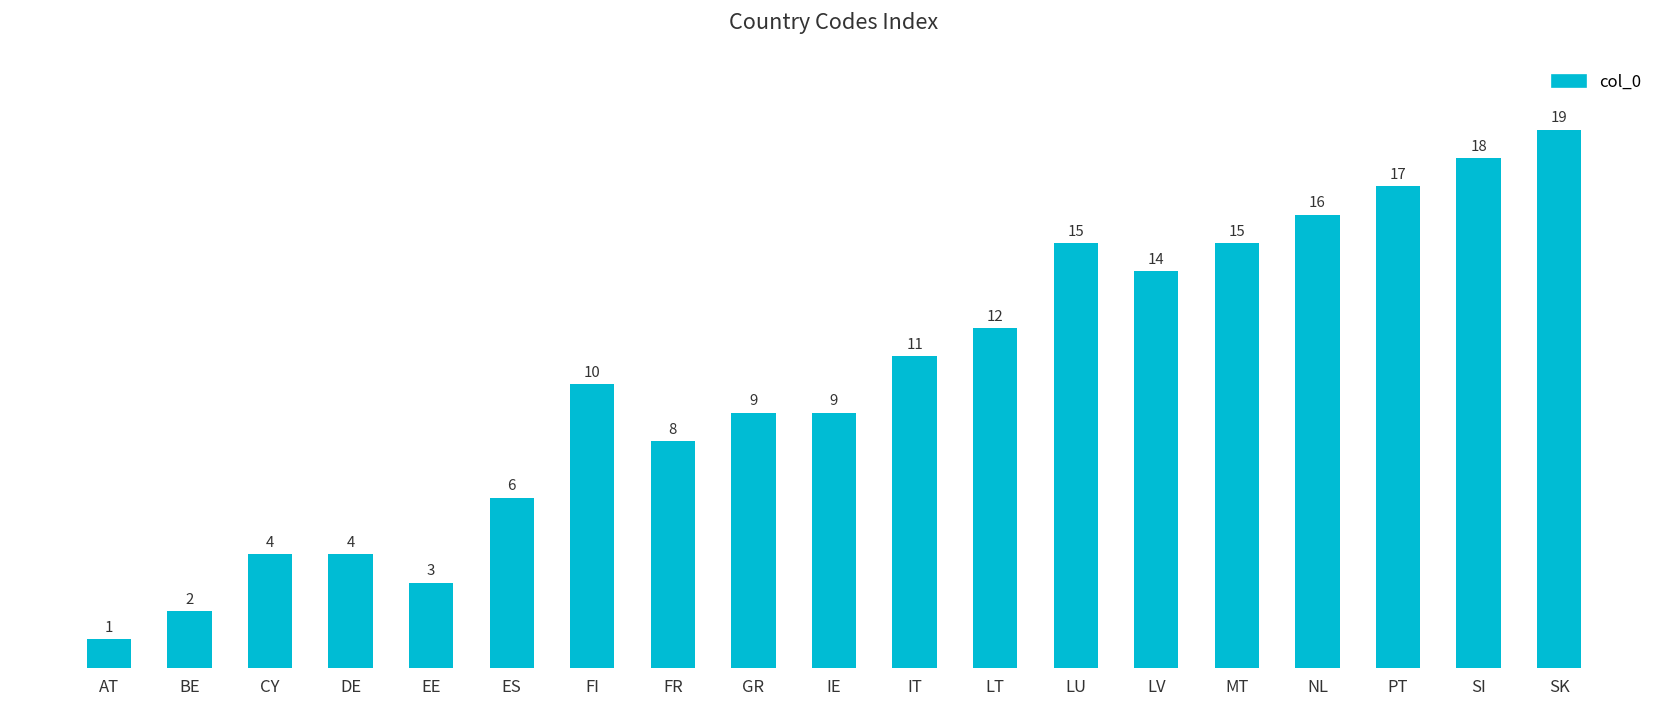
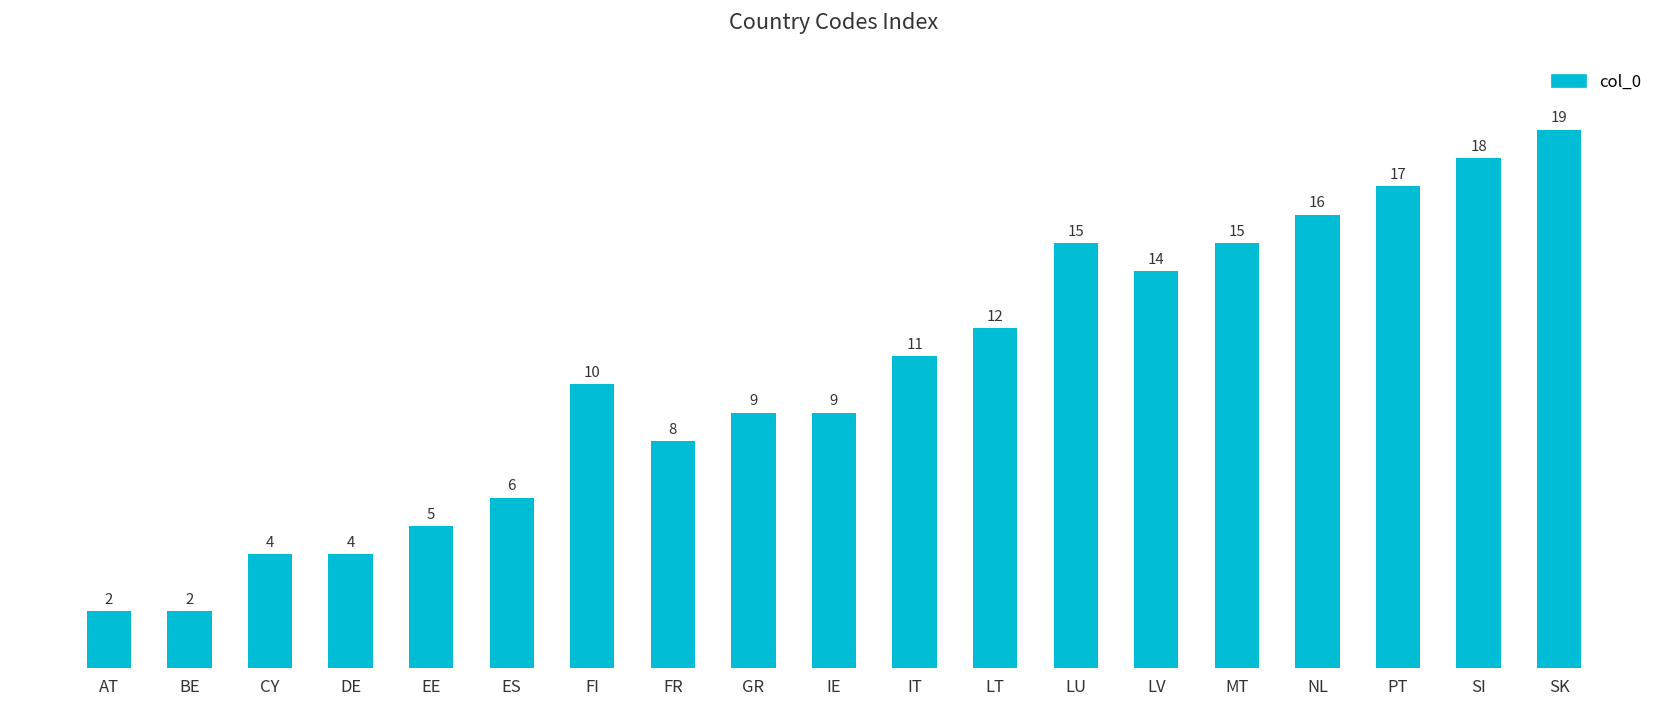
AT: 1 -> 2
EE: 3 -> 5
